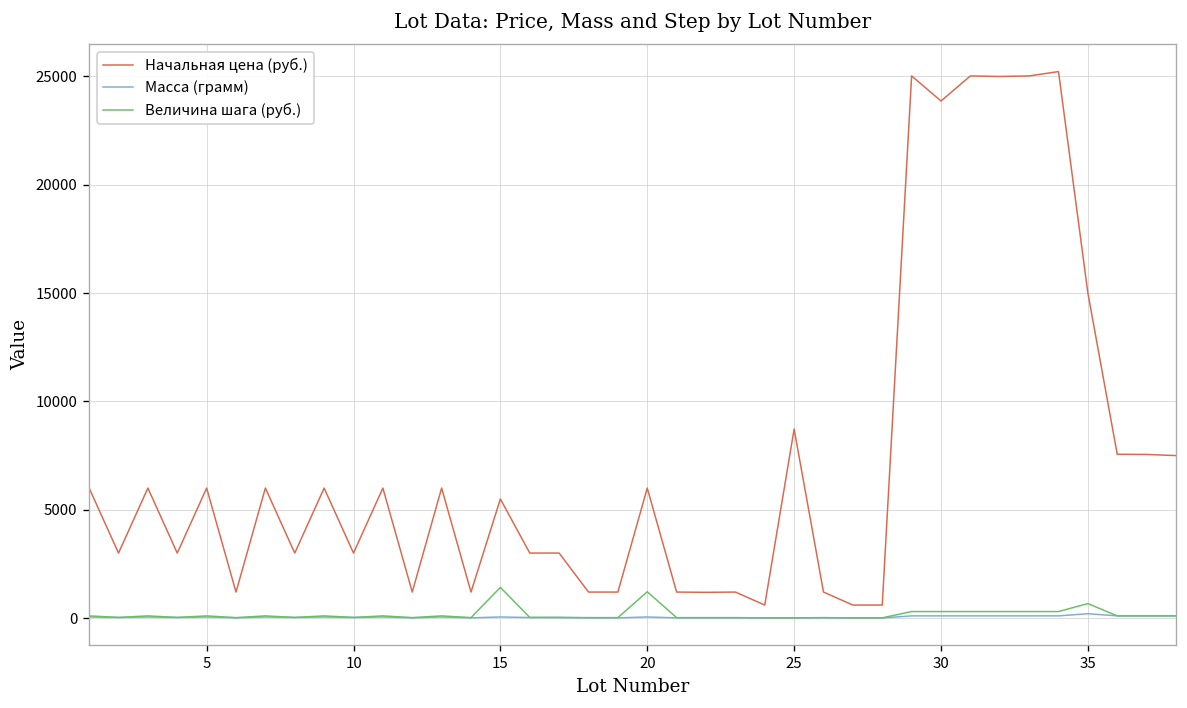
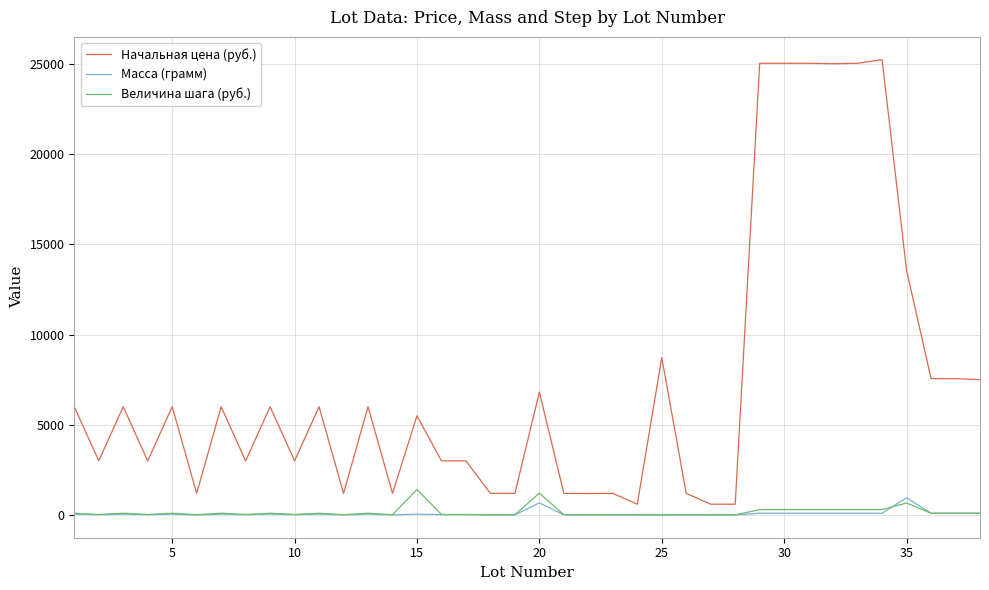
Начальная цена (руб.), 20: 6000 -> 6800
Масса (грамм), 20: 100 -> 700
Начальная цена (руб.), 30: 23900 -> 25000
Начальная цена (руб.), 35: 15000 -> 13600
Масса (грамм), 35: 200 -> 1000
